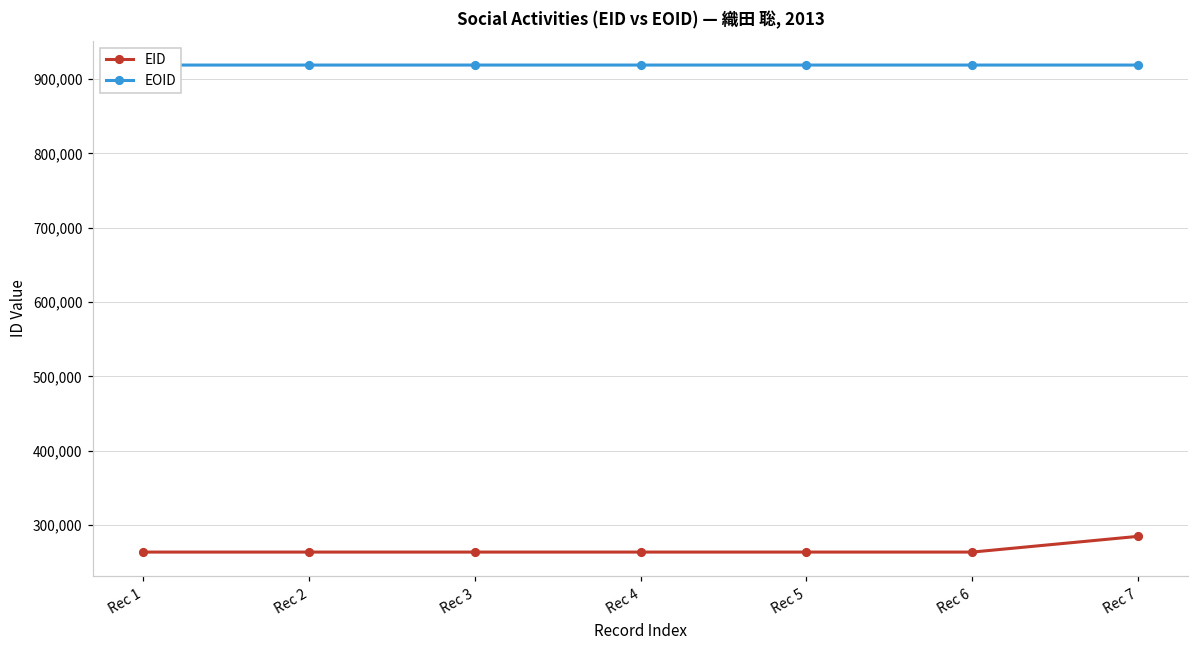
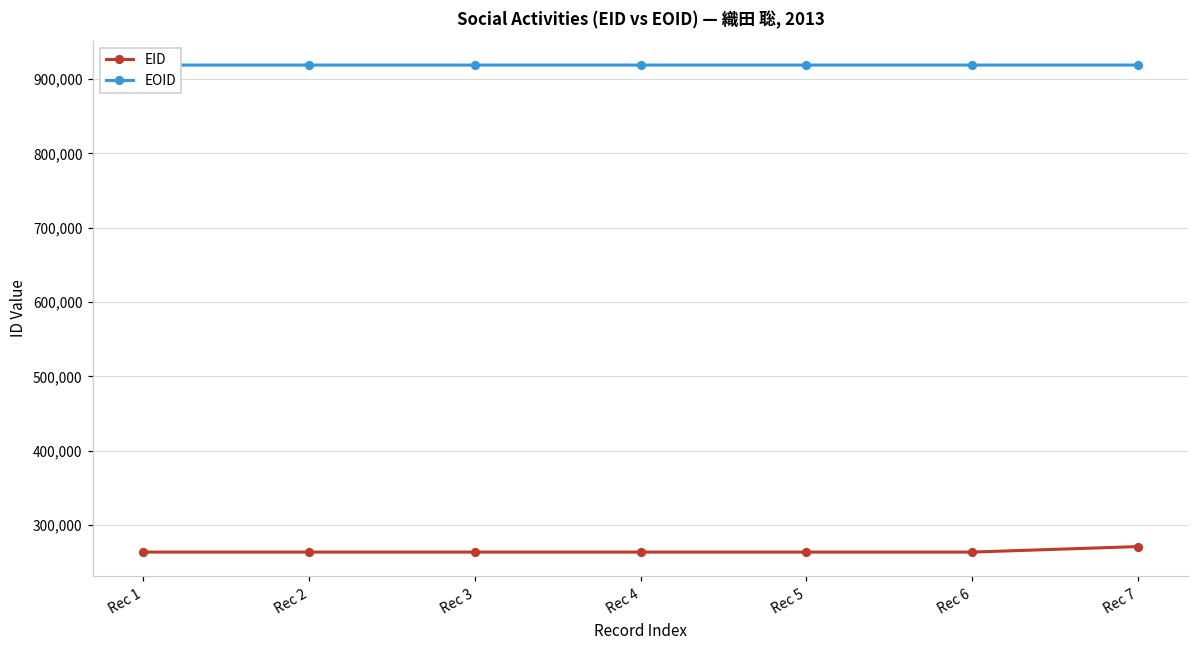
EID, Rec 7: 280,000 -> 270,000
